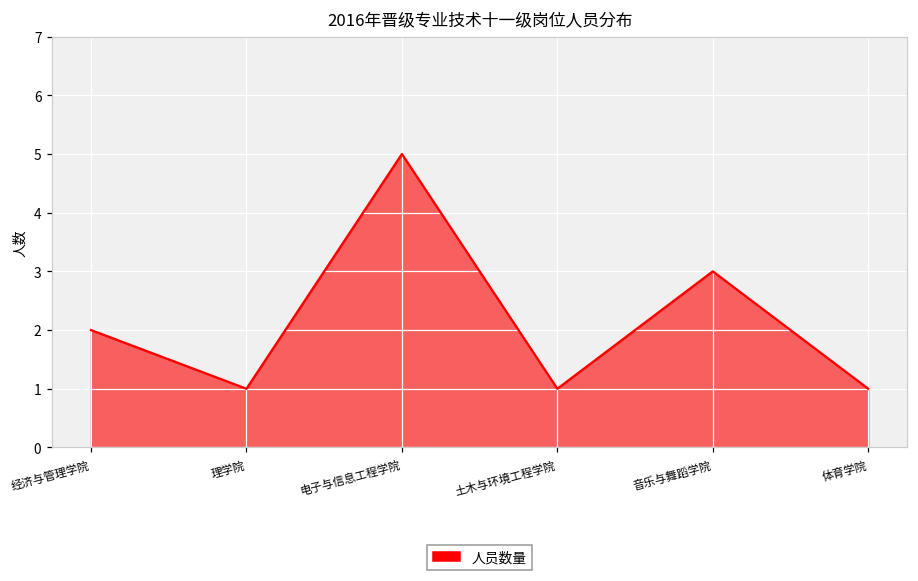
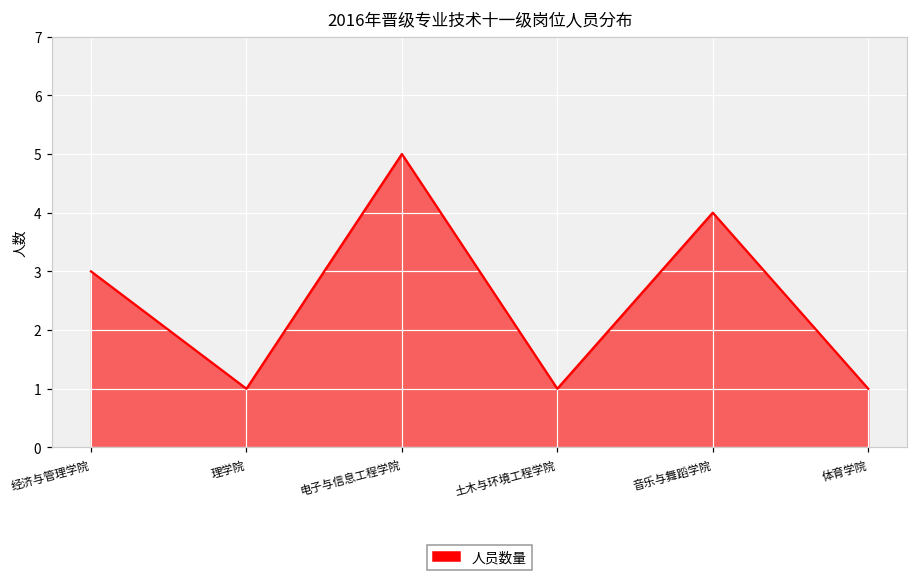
经济与管理学院: 2 -> 3
音乐与舞蹈学院: 3 -> 4
